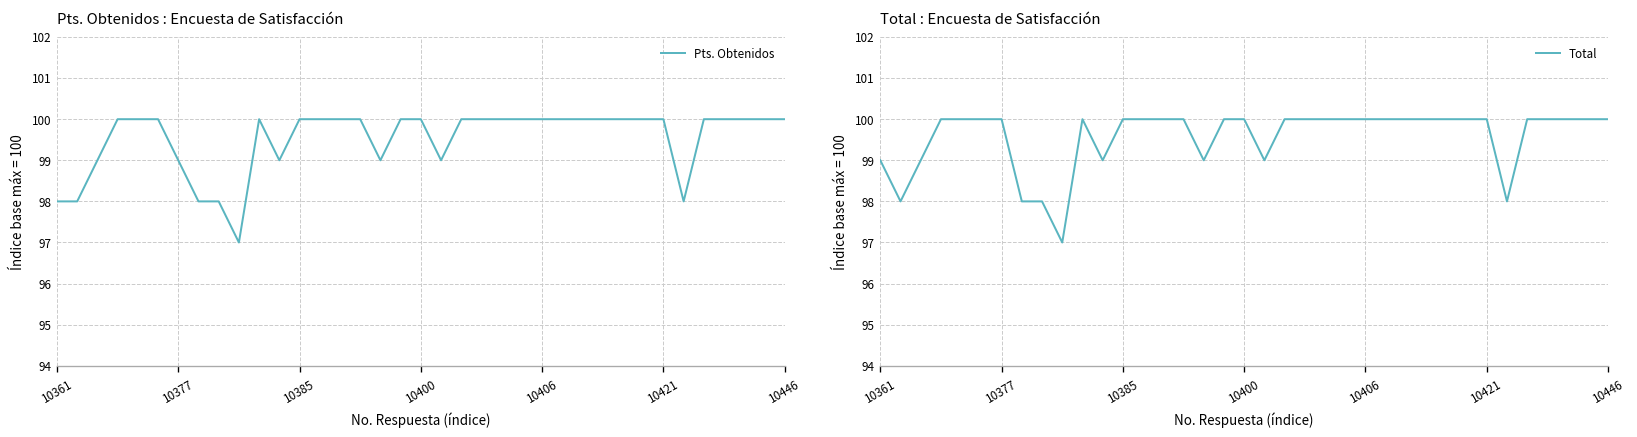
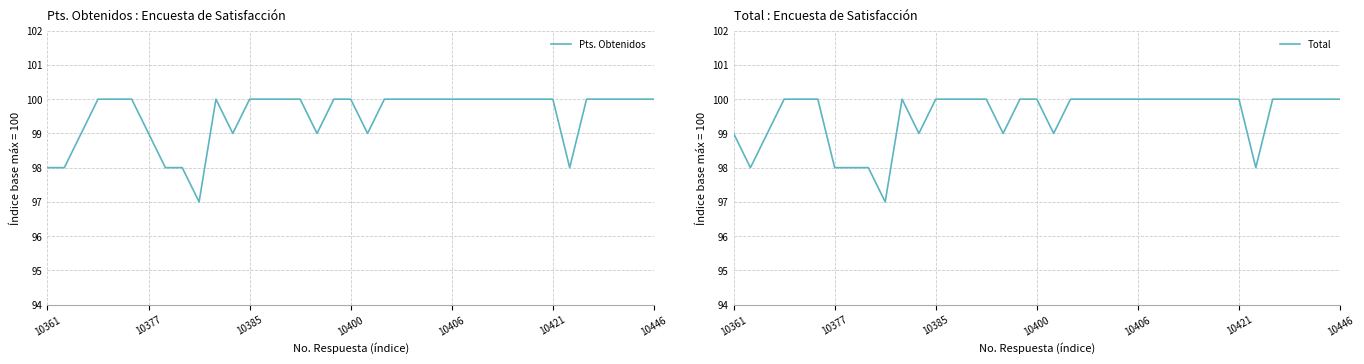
Total : Encuesta de Satisfacción, 10377: 100 -> 98
